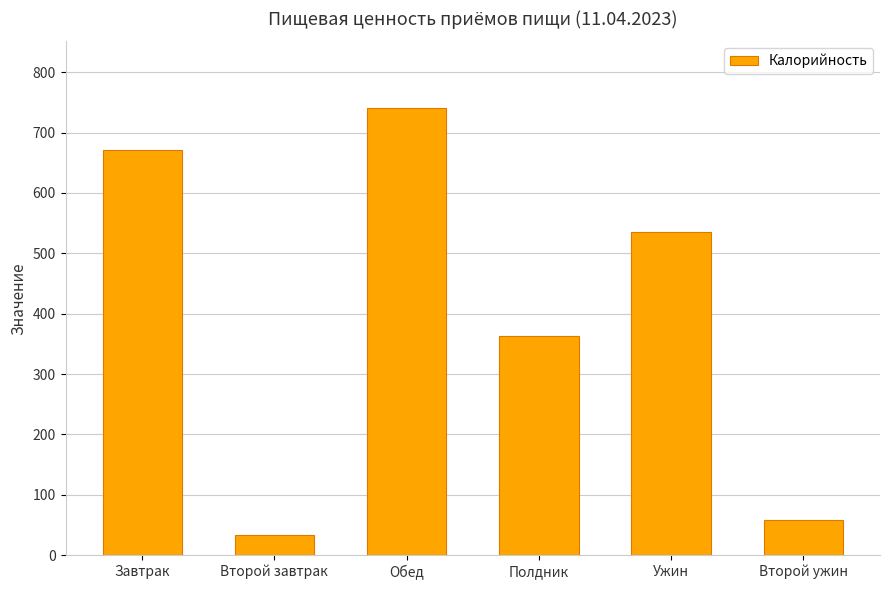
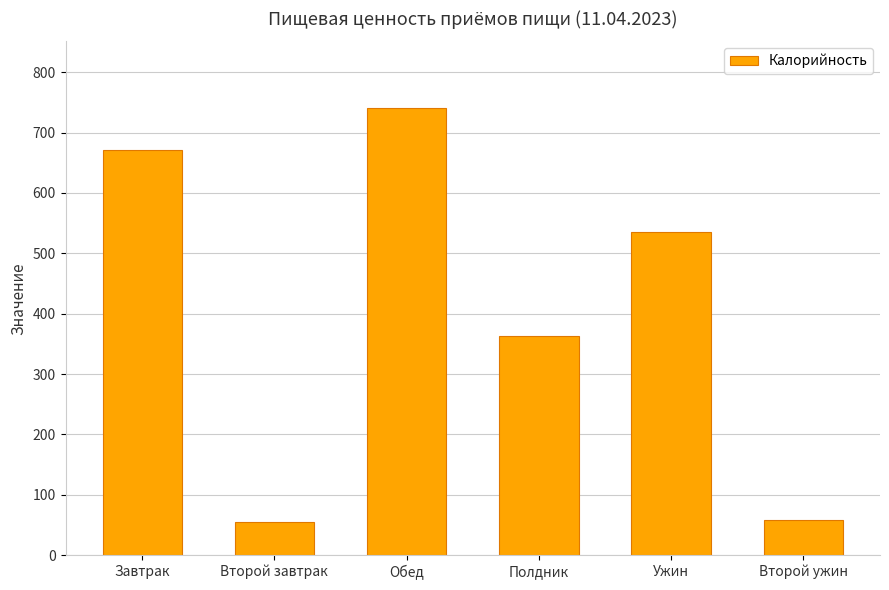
Второй завтрак: 30 -> 60
